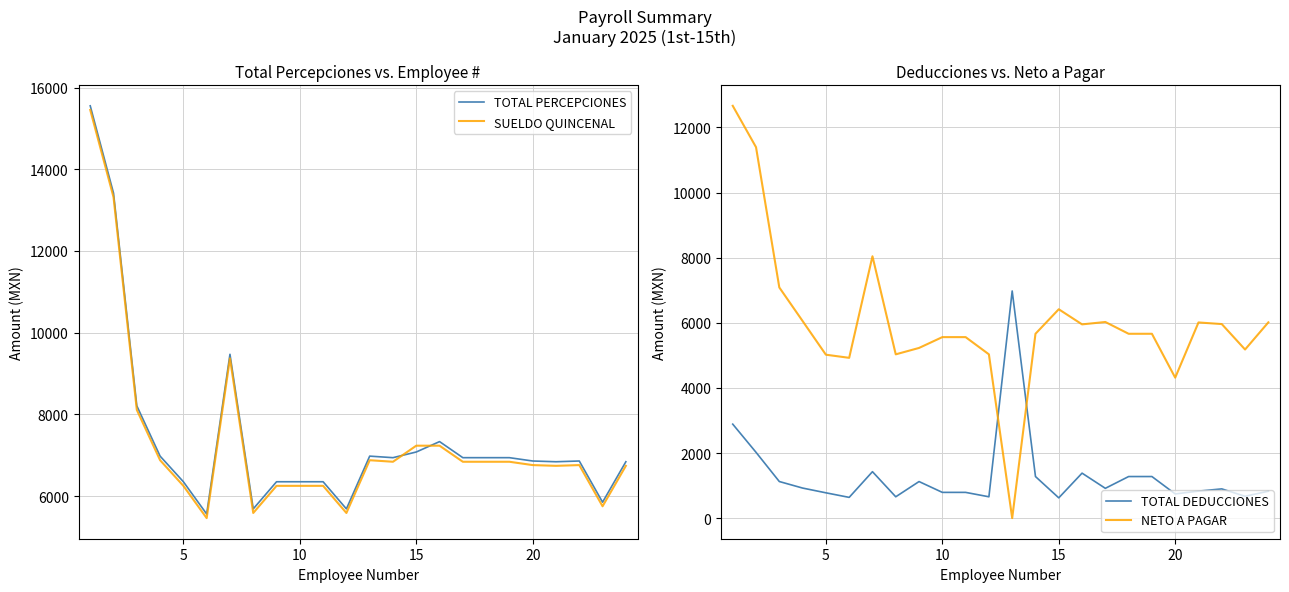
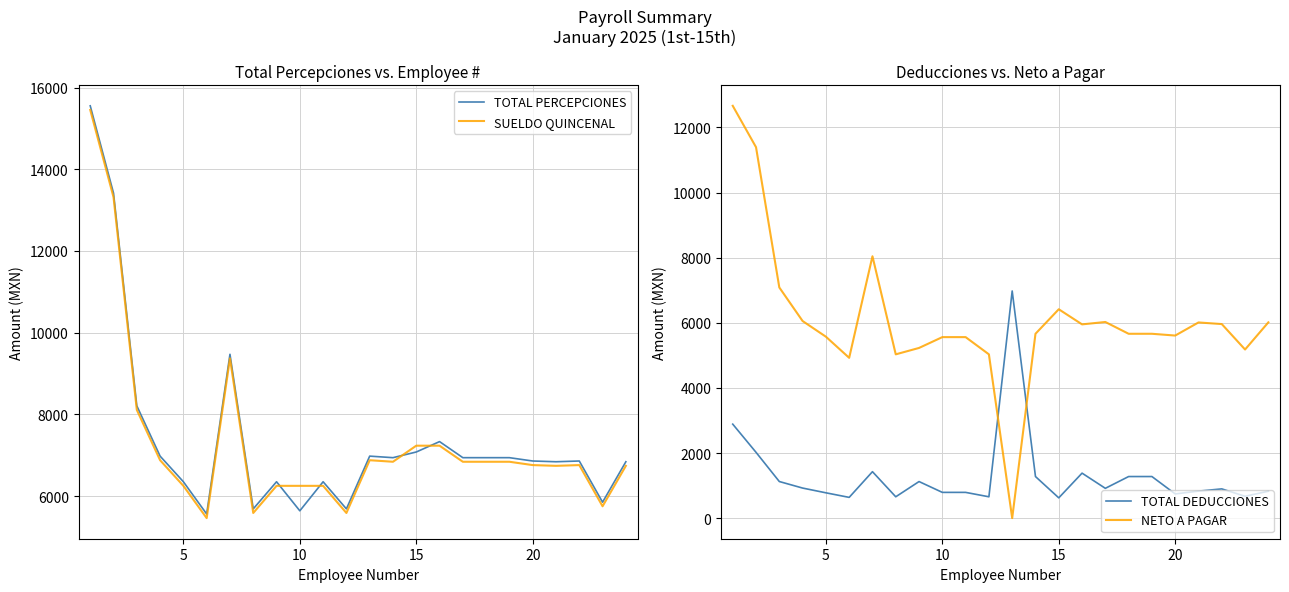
Total Percepciones vs. Employee #, TOTAL PERCEPCIONES, 10: 6400 -> 5600
Deducciones vs. Neto a Pagar, NETO A PAGAR, 5: 5000 -> 5600
Deducciones vs. Neto a Pagar, NETO A PAGAR, 20: 4300 -> 5600
